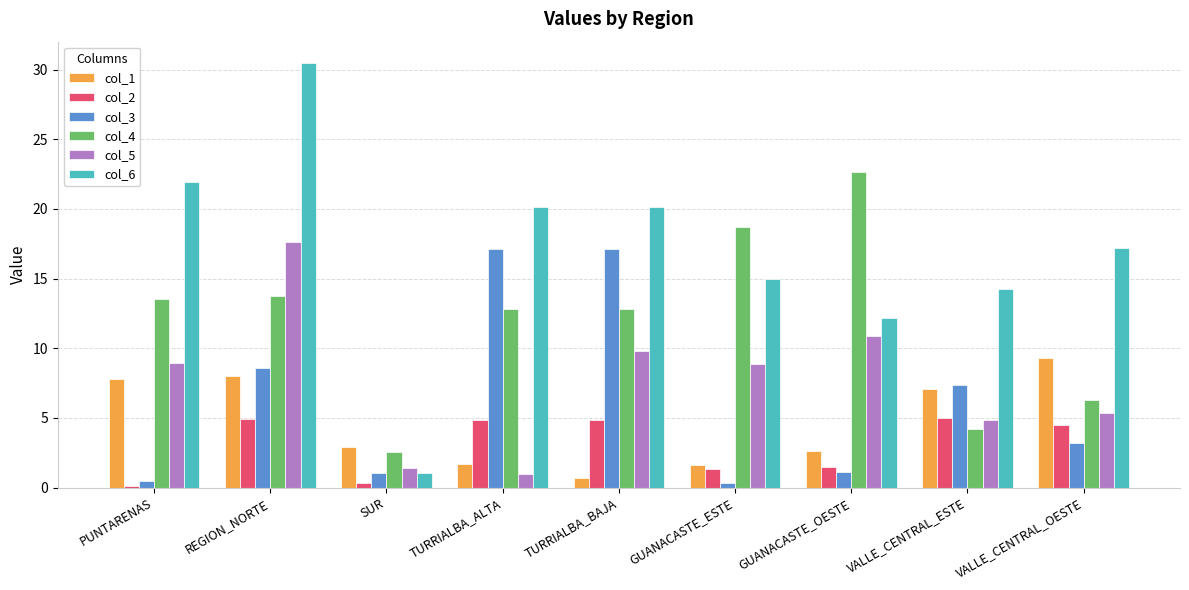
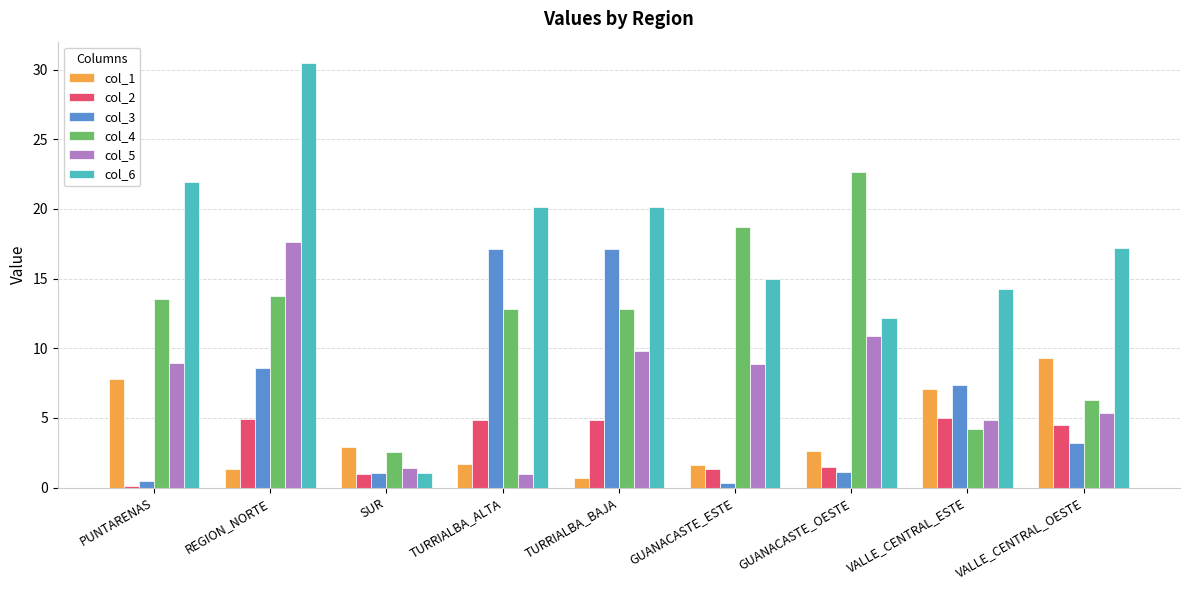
col_1, REGION_NORTE: 8.0 -> 1.4
col_2, SUR: 0.3 -> 1.0
